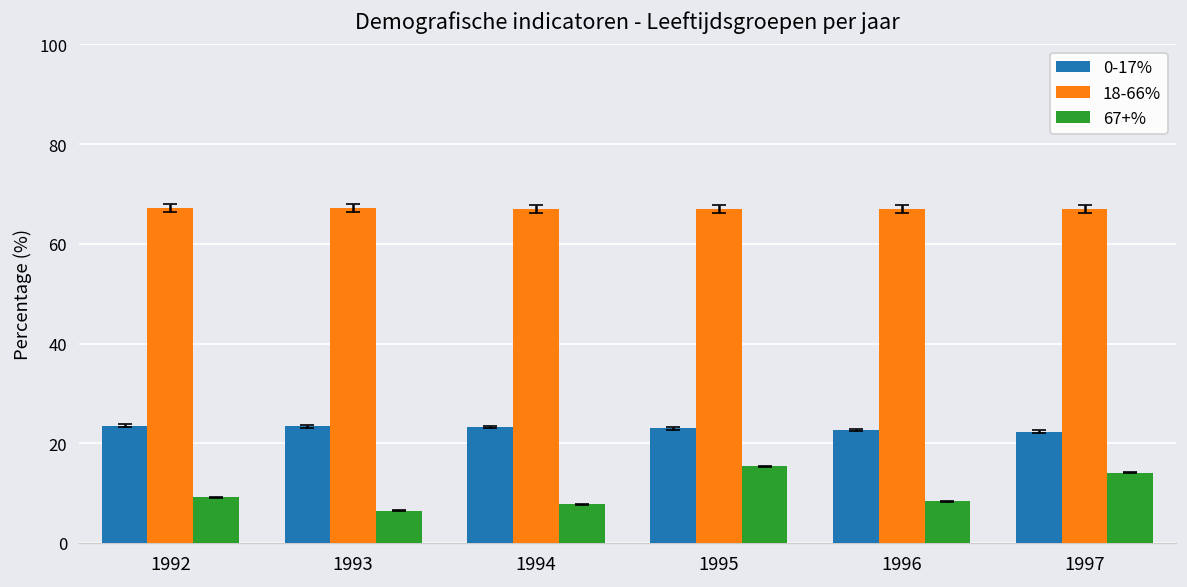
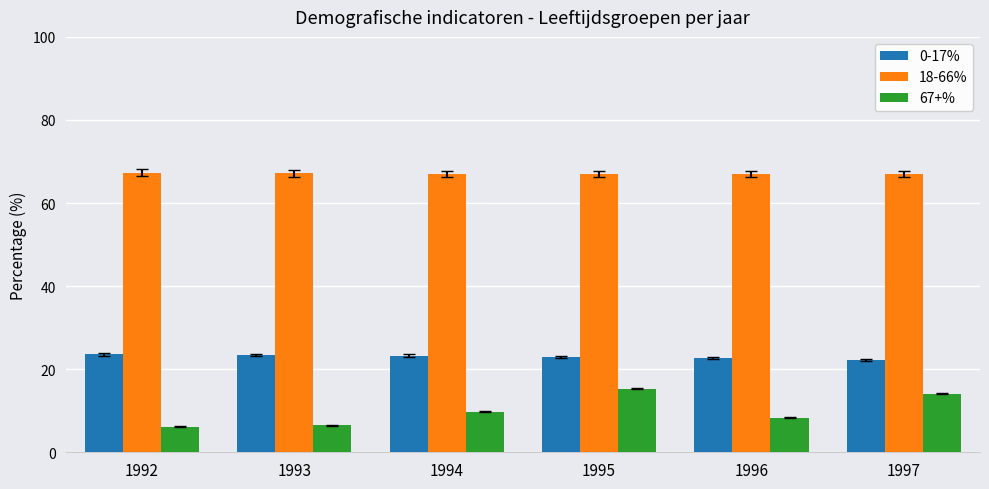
67+%, 1992: 9 -> 6
67+%, 1994: 8 -> 10
